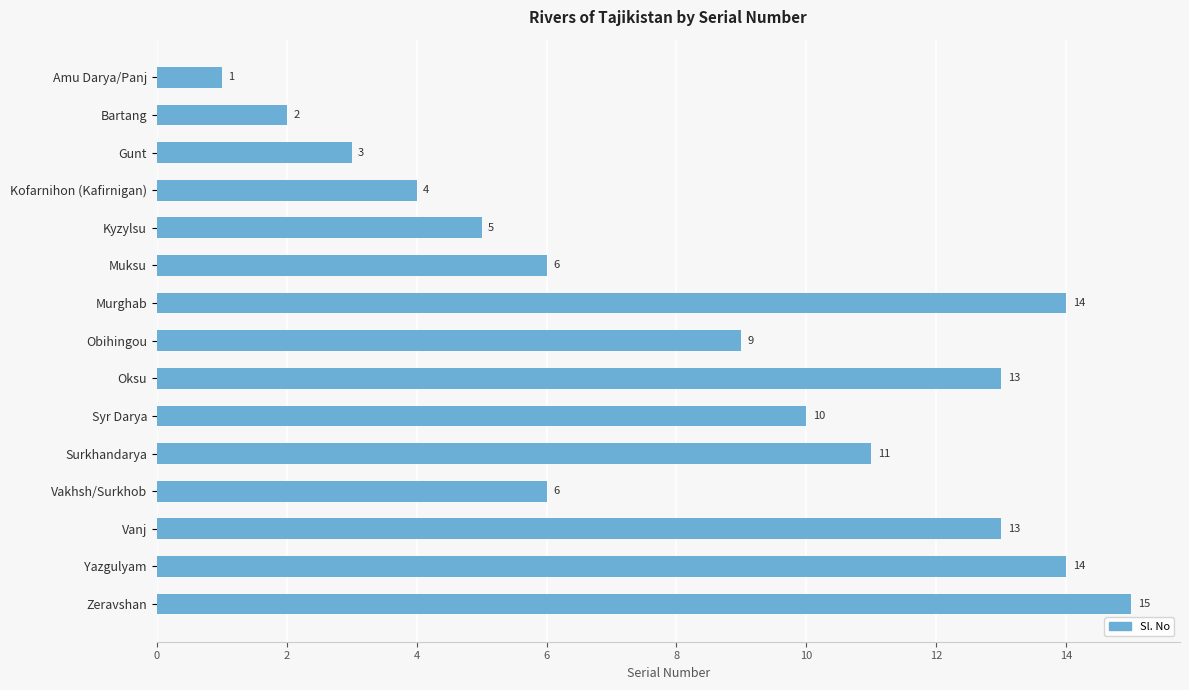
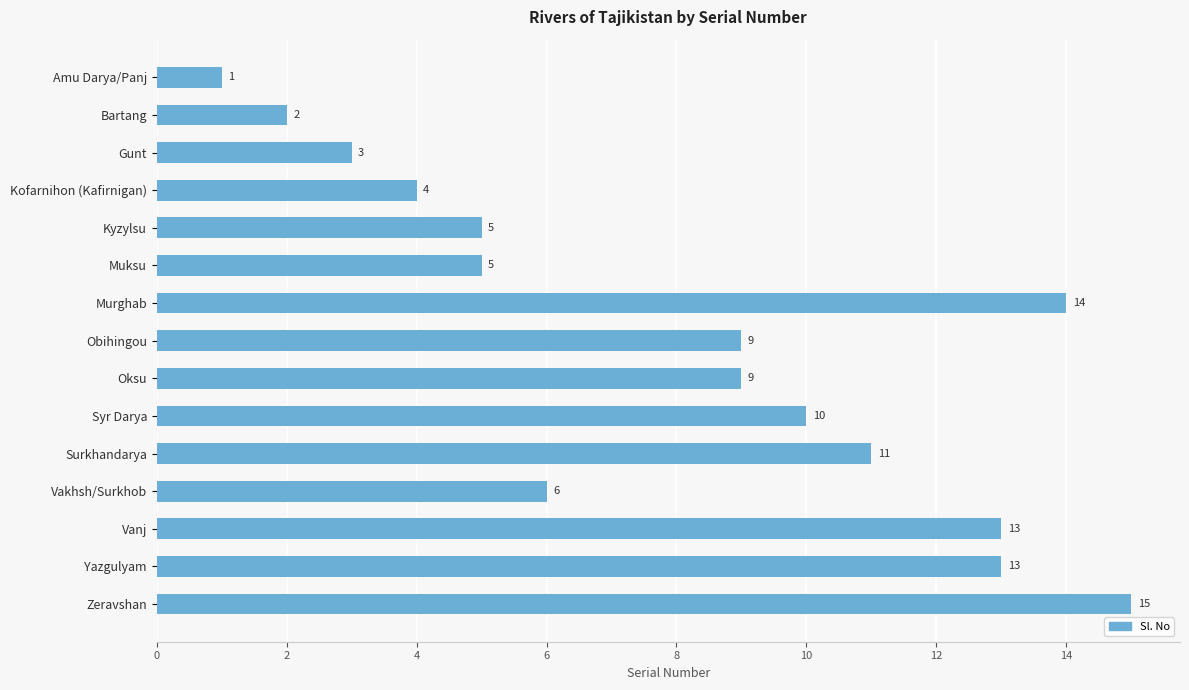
Muksu: 6 -> 5
Oksu: 13 -> 9
Yazgulyam: 14 -> 13
